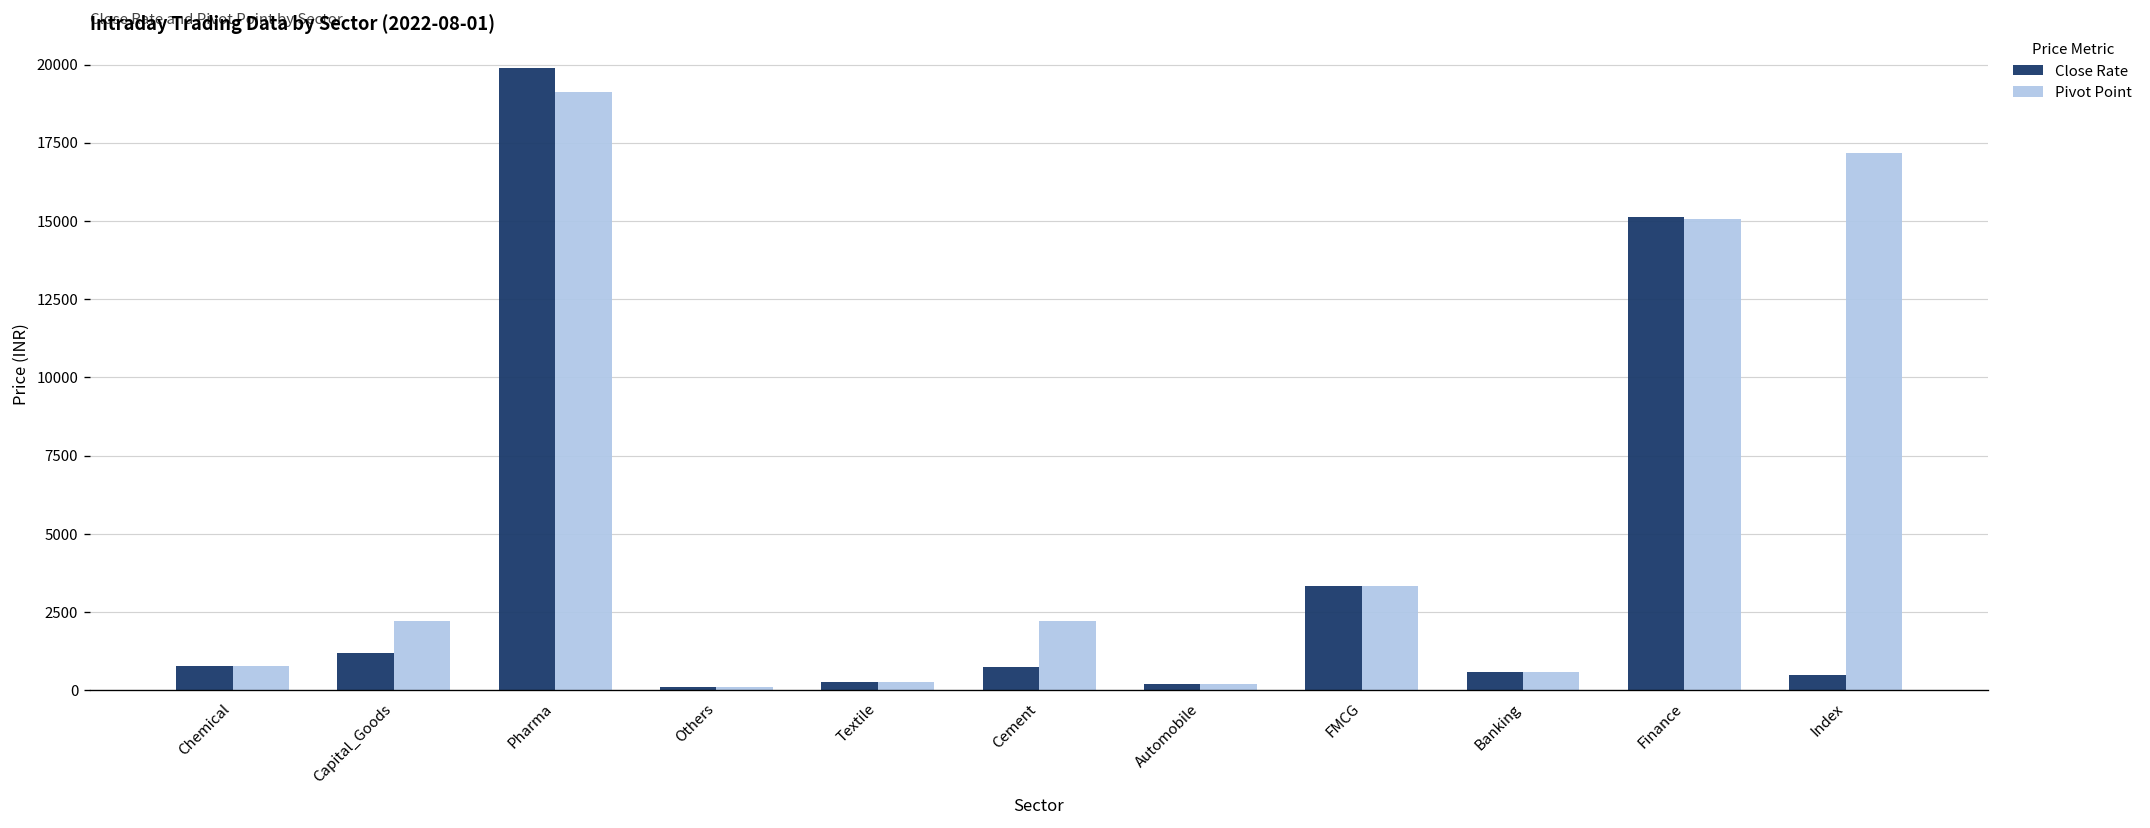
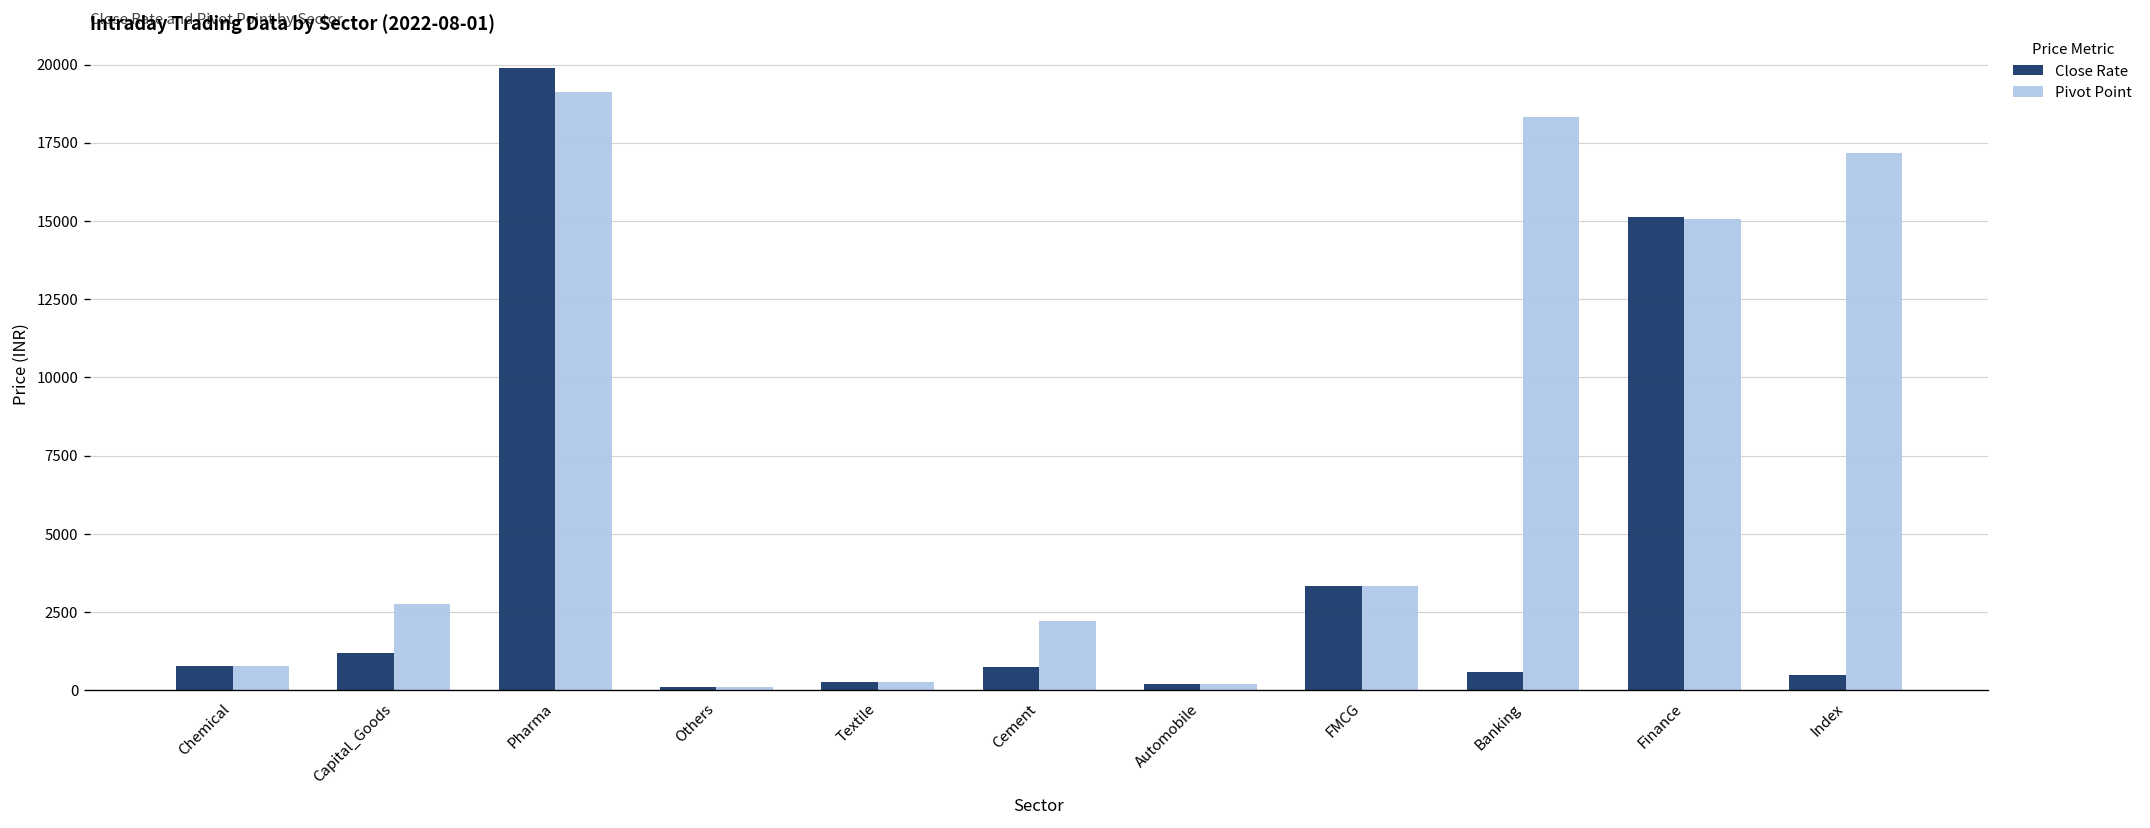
Pivot Point, Capital_Goods: 2200 -> 2800
Pivot Point, Banking: 600 -> 18300
